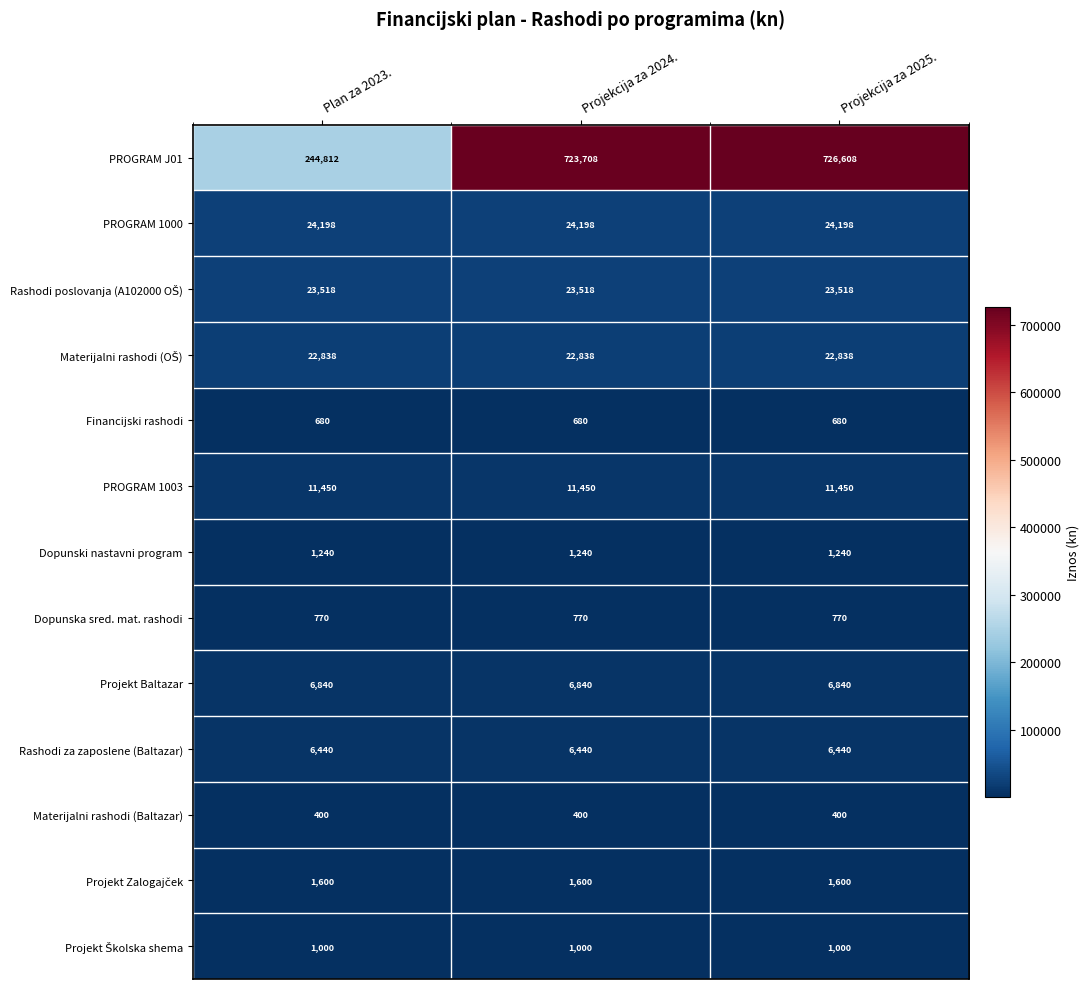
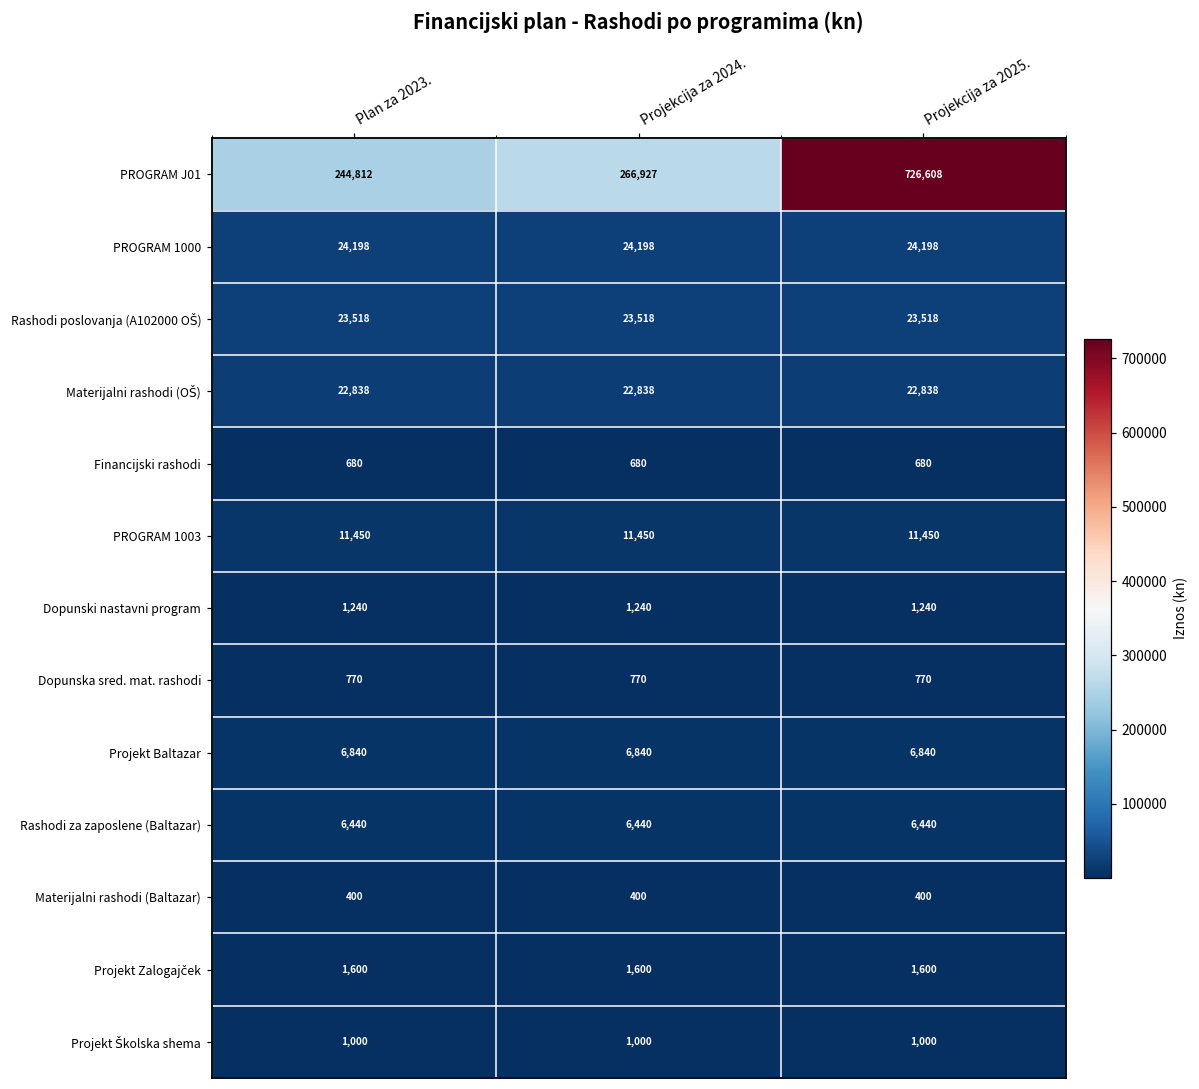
PROGRAM J01, Projekcija za 2024.: 723,708 -> 266,927
